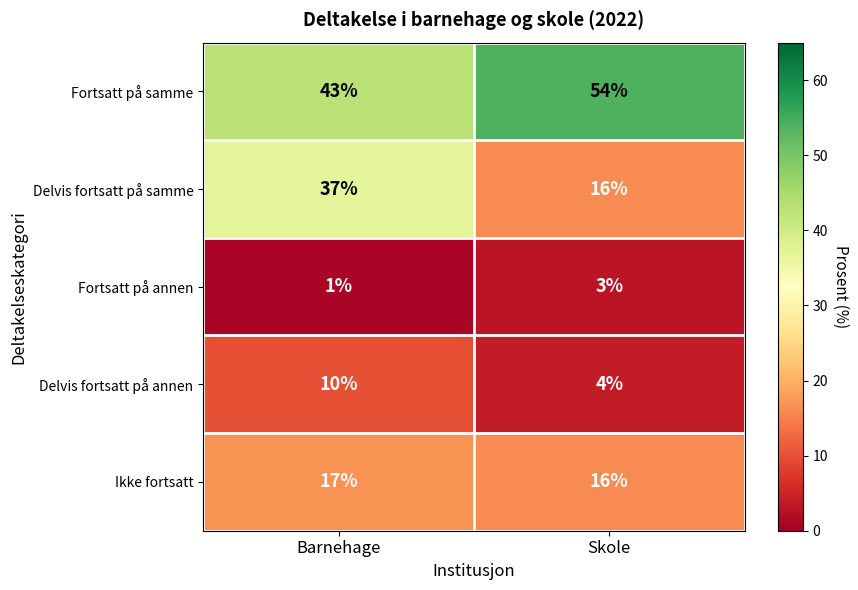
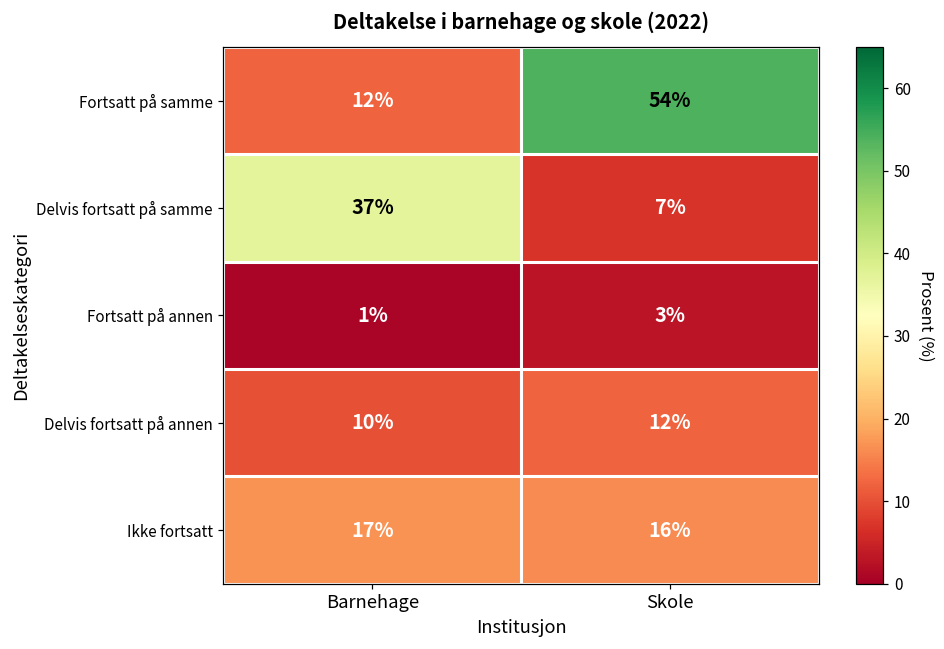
Fortsatt på samme, Barnehage: 43% -> 12%
Delvis fortsatt på samme, Skole: 16% -> 7%
Delvis fortsatt på annen, Skole: 4% -> 12%
